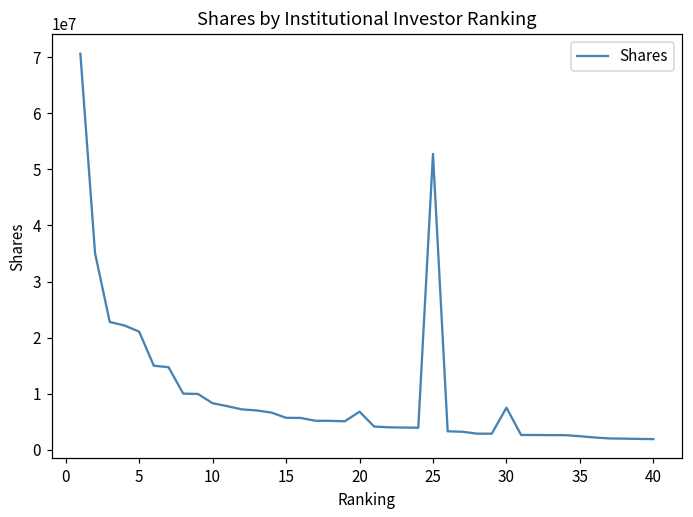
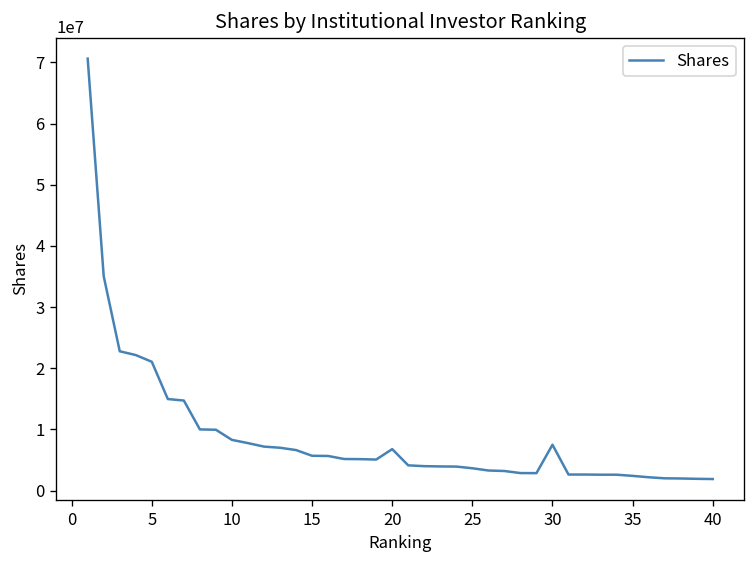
25: 53000000 -> 4000000
